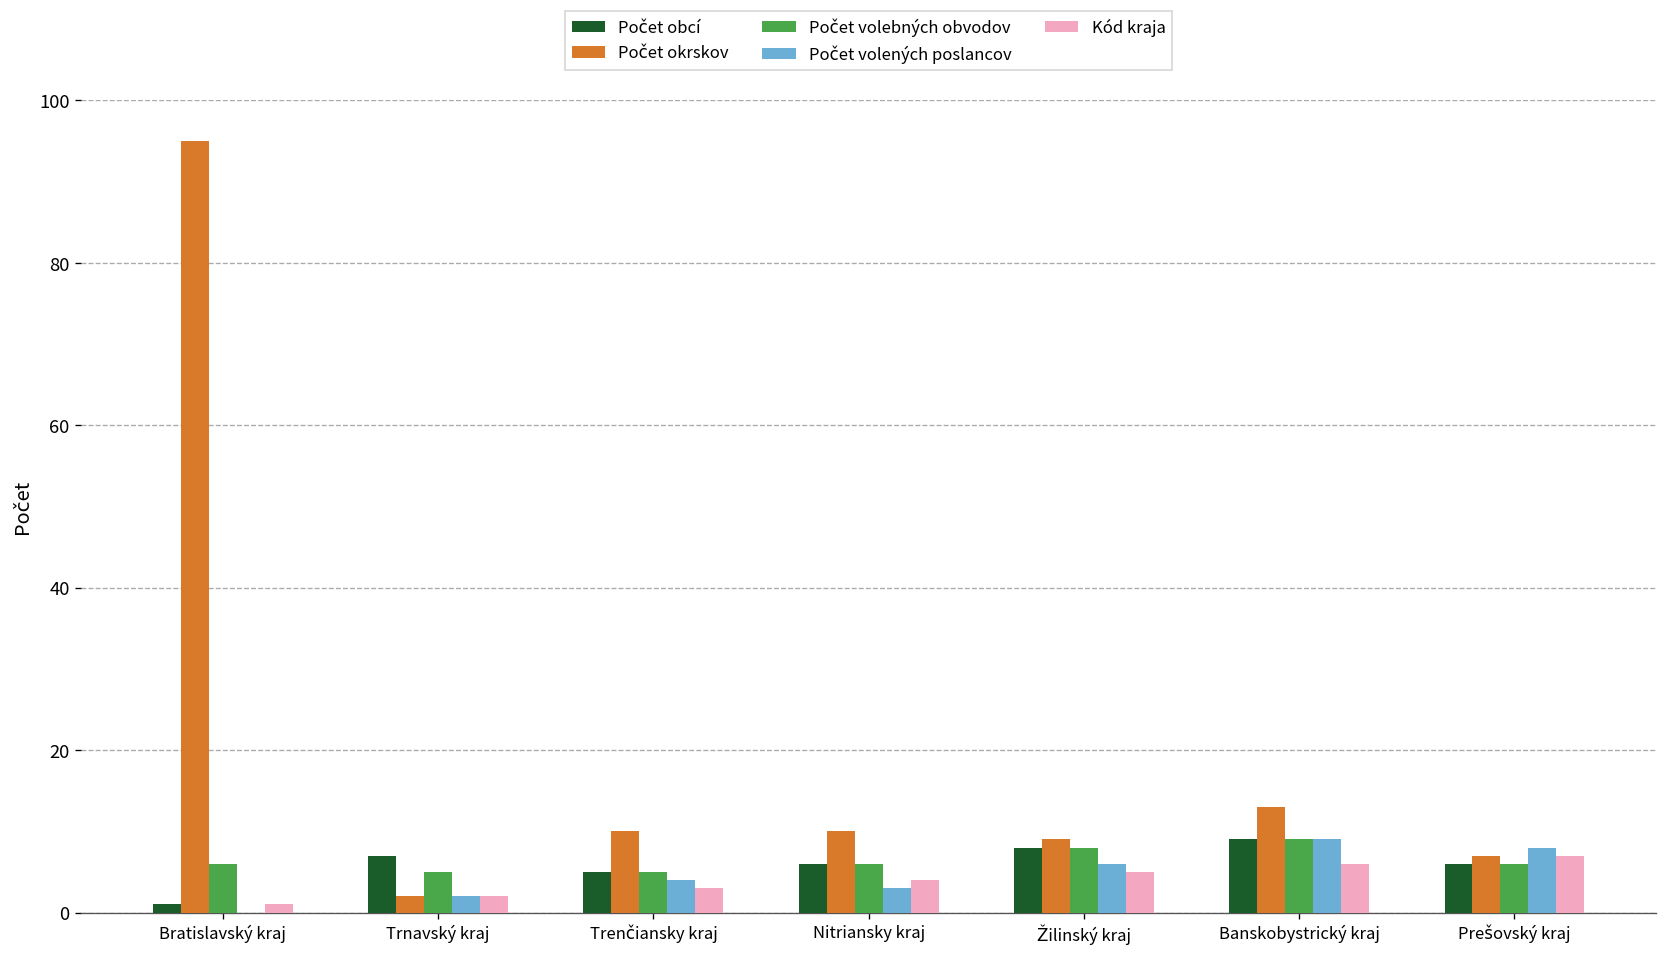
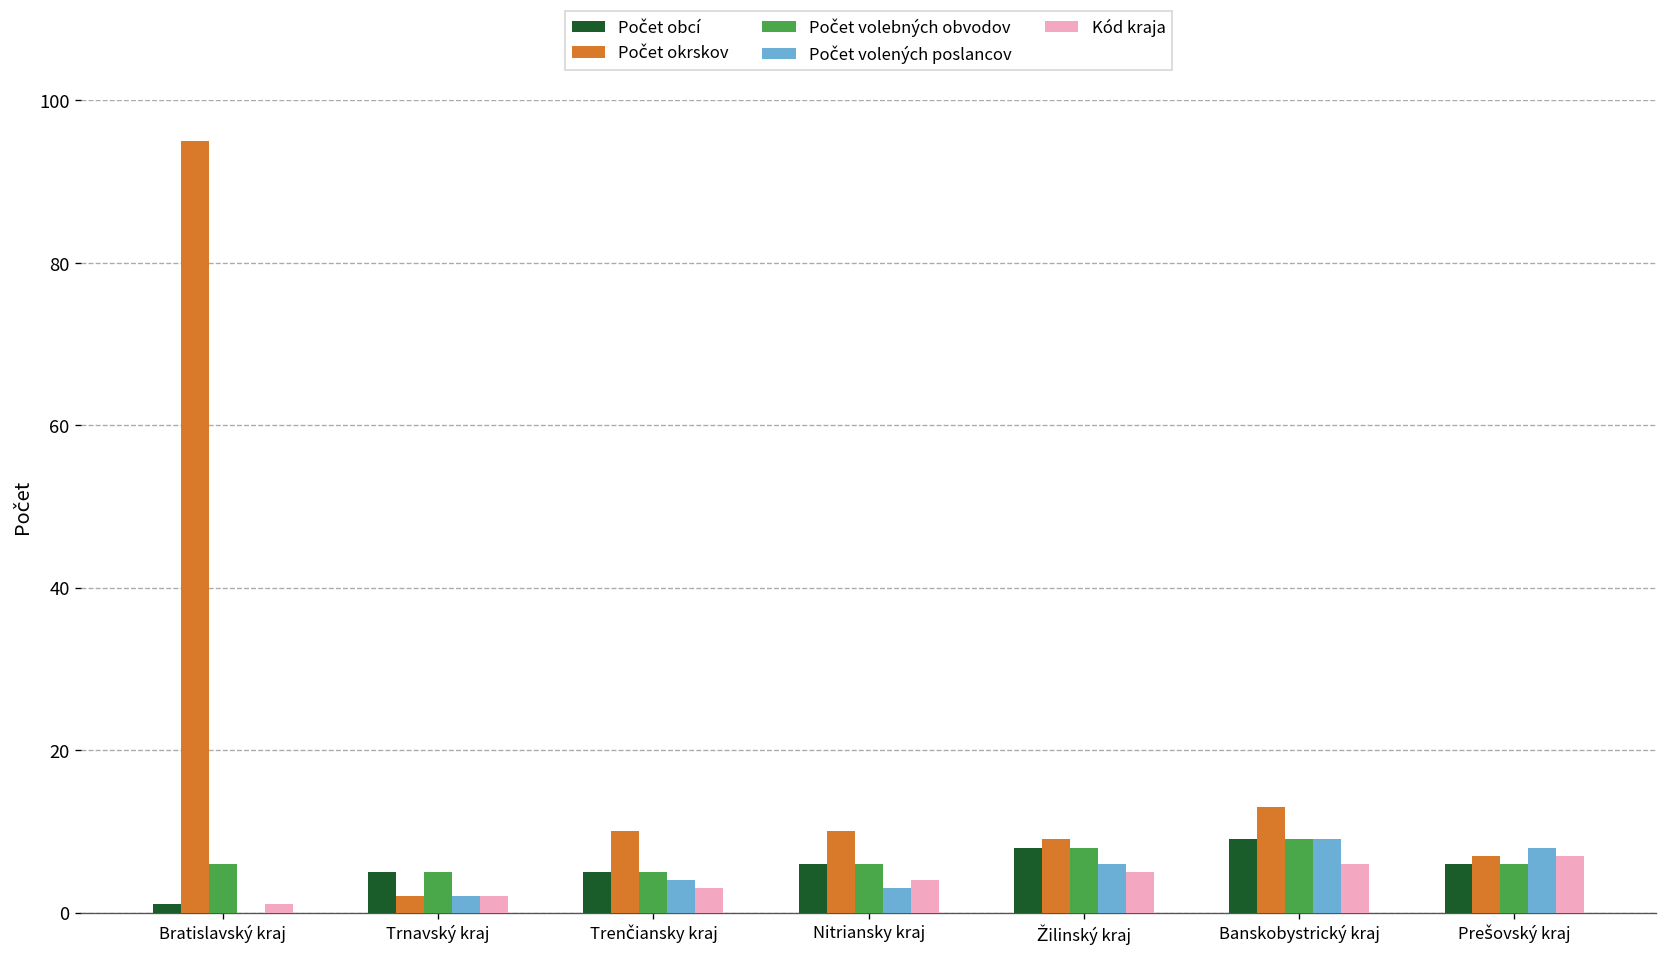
Počet obcí, Trnavský kraj: 7 -> 5
